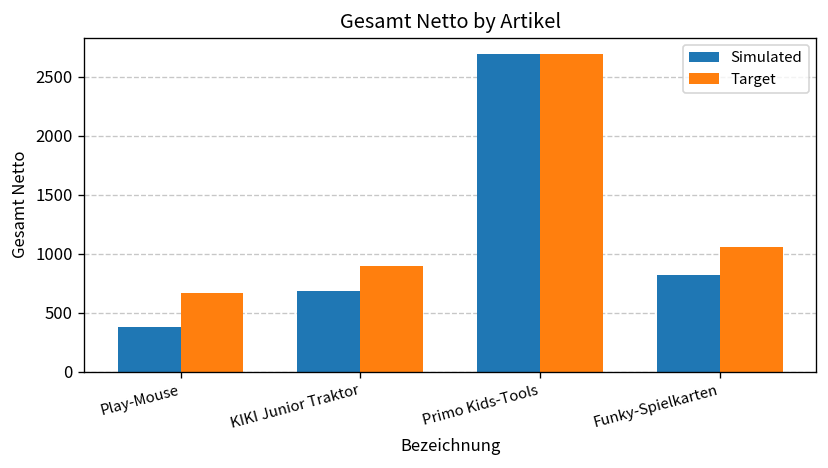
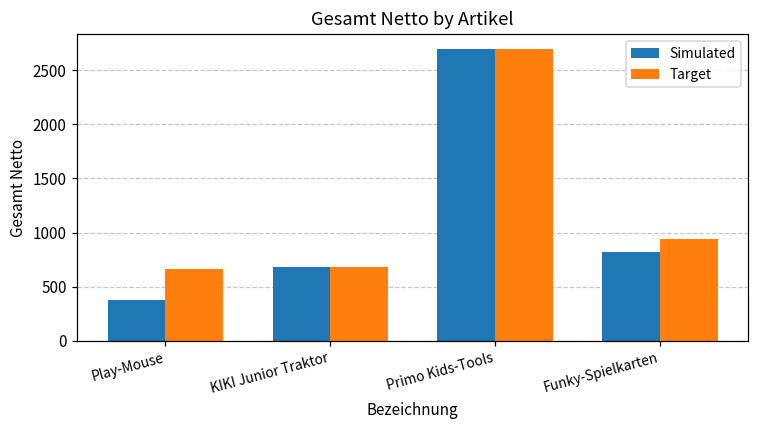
Target, KIKI Junior Traktor: 900 -> 700
Target, Funky-Spielkarten: 1100 -> 900
